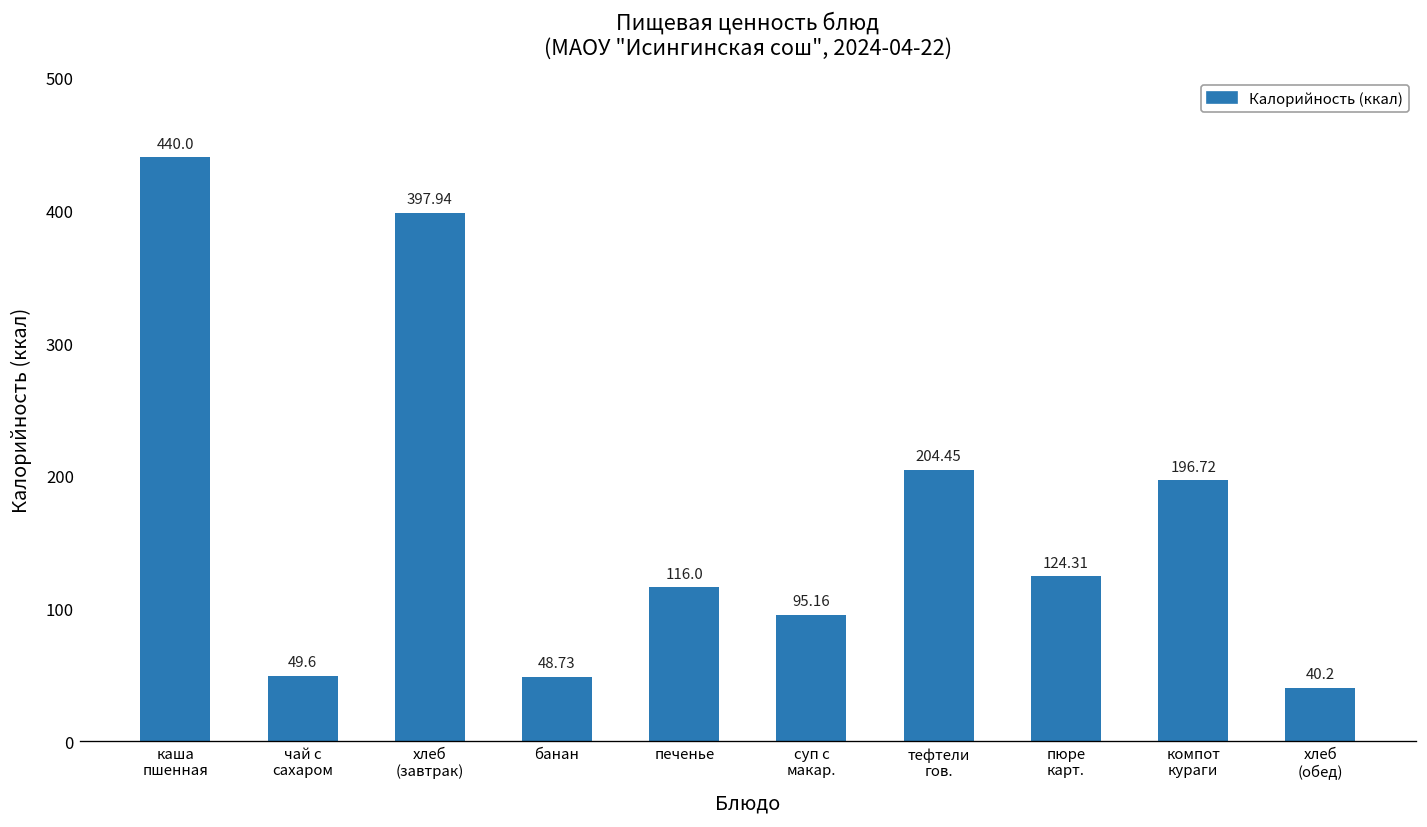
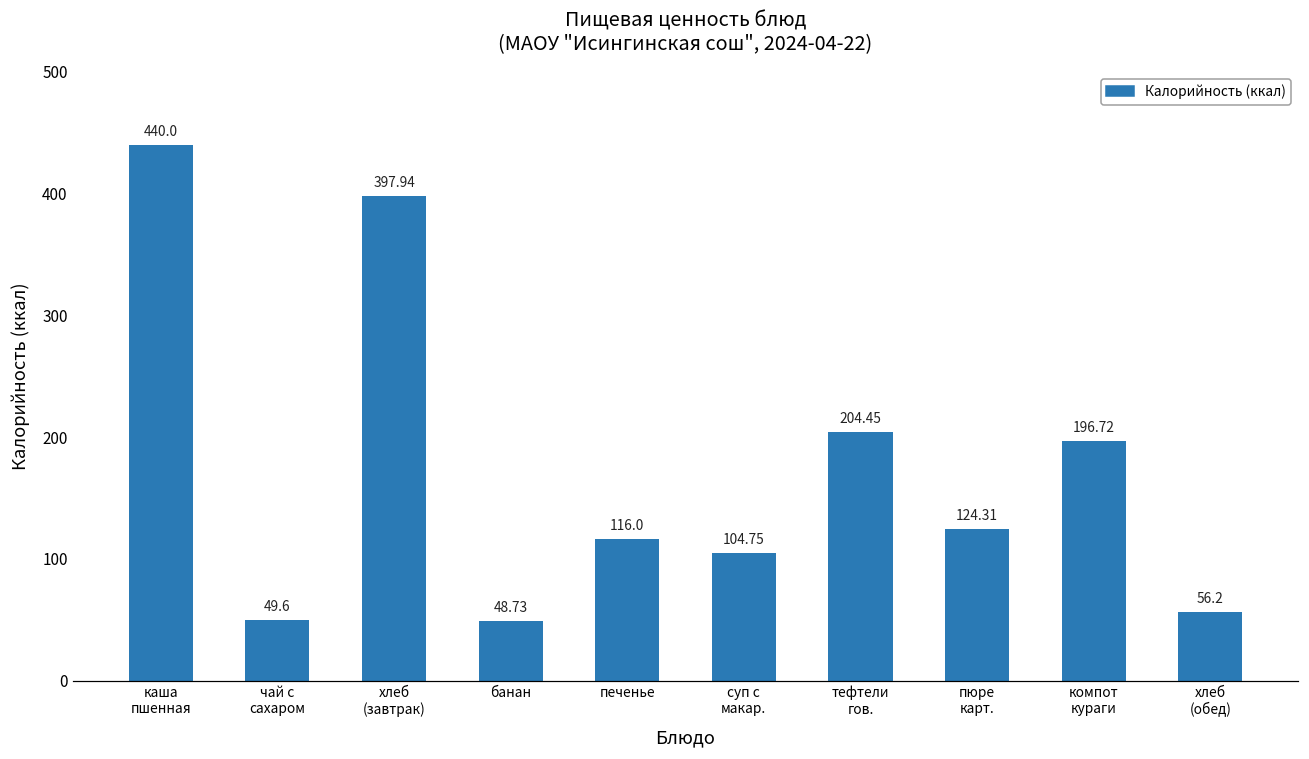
суп с макар.: 95.16 -> 104.75
хлеб (обед): 40.2 -> 56.2
